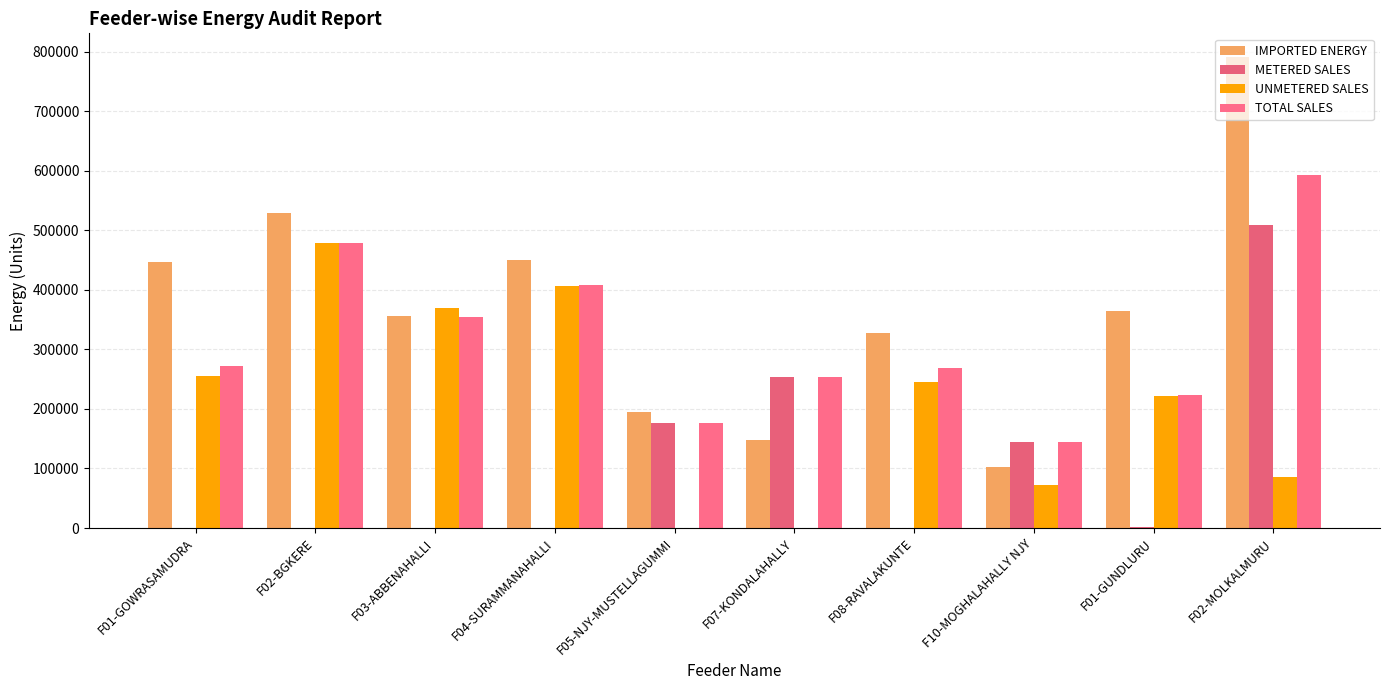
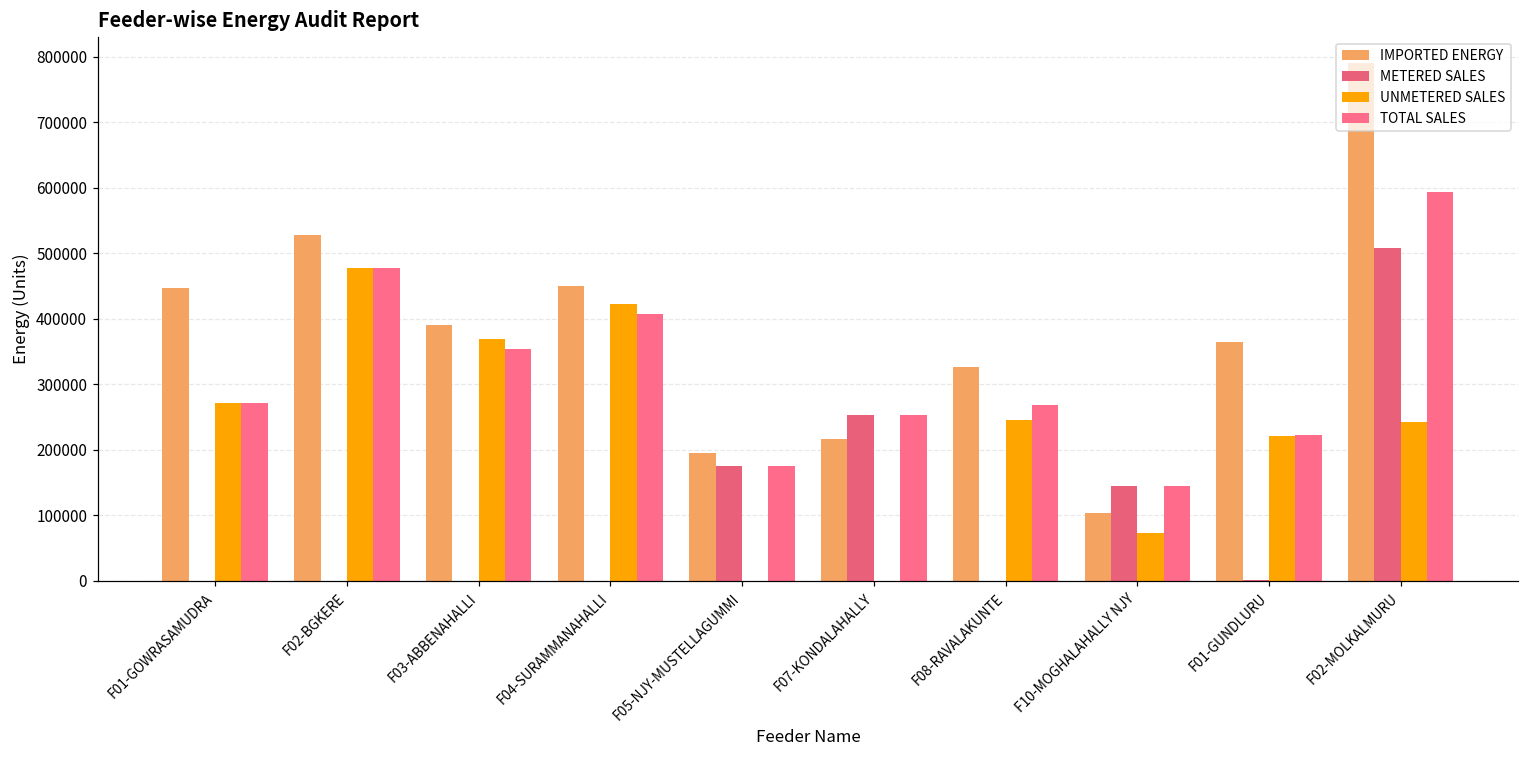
UNMETERED SALES, F01-GOWRASAMUDRA: 260000 -> 270000
IMPORTED ENERGY, F03-ABBENAHALLI: 360000 -> 390000
UNMETERED SALES, F04-SURAMMANAHALLI: 410000 -> 420000
IMPORTED ENERGY, F07-KONDALAHALLY: 150000 -> 220000
UNMETERED SALES, F02-MOLKALMURU: 90000 -> 240000
